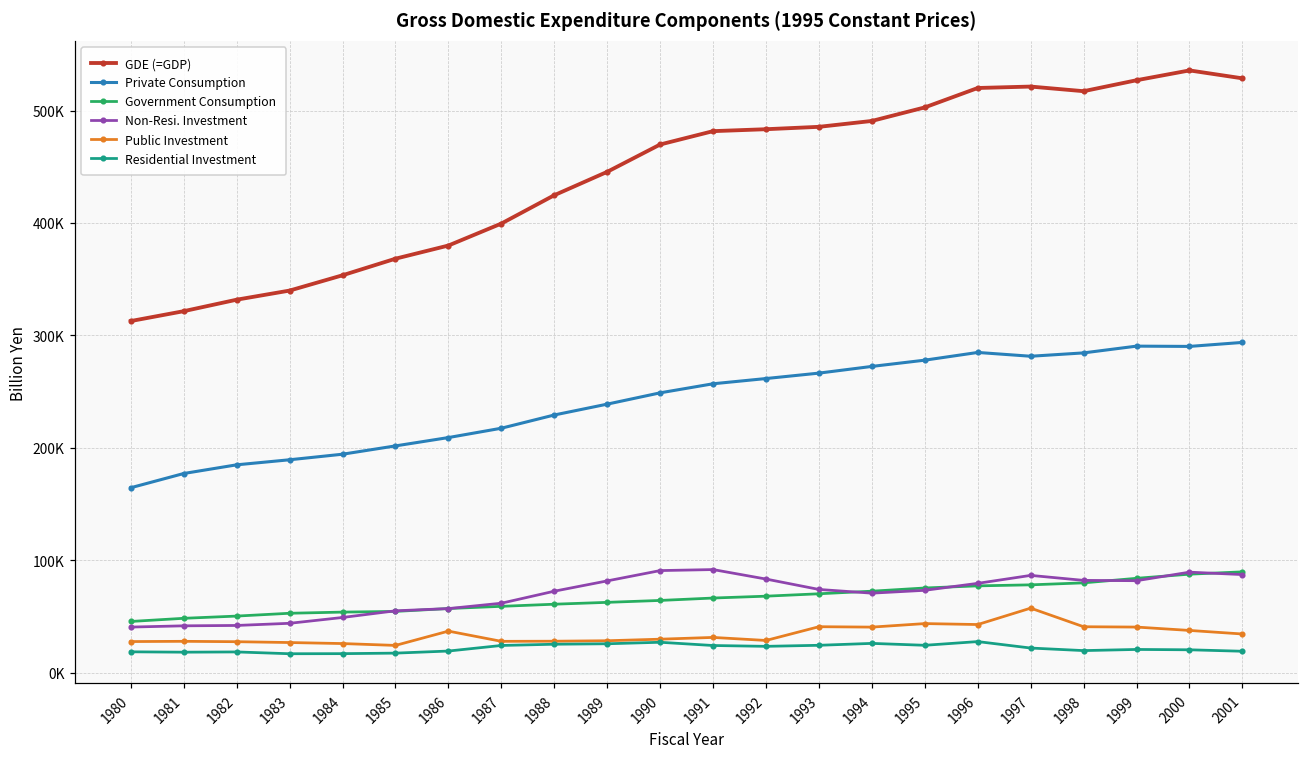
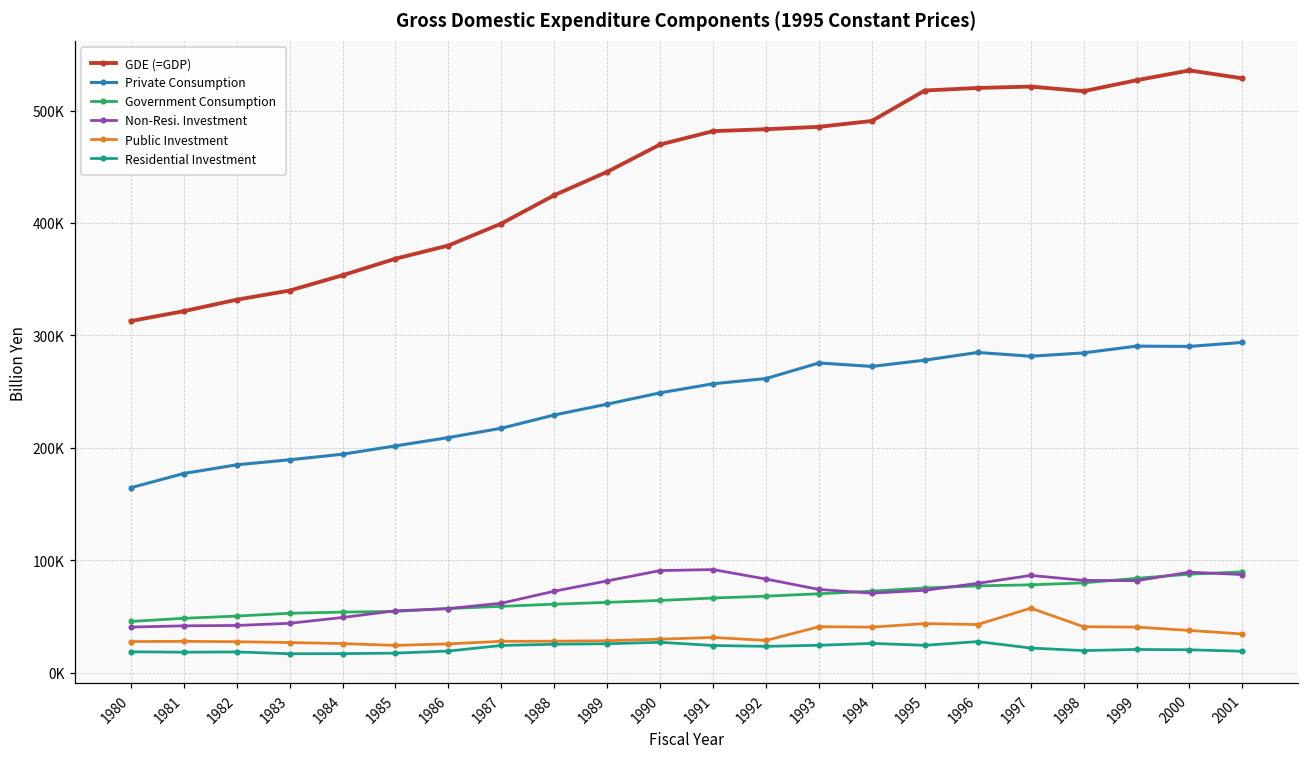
Public Investment, 1986: 37000 -> 26000
Private Consumption, 1993: 266000 -> 275000
GDE (=GDP), 1995: 503000 -> 518000
